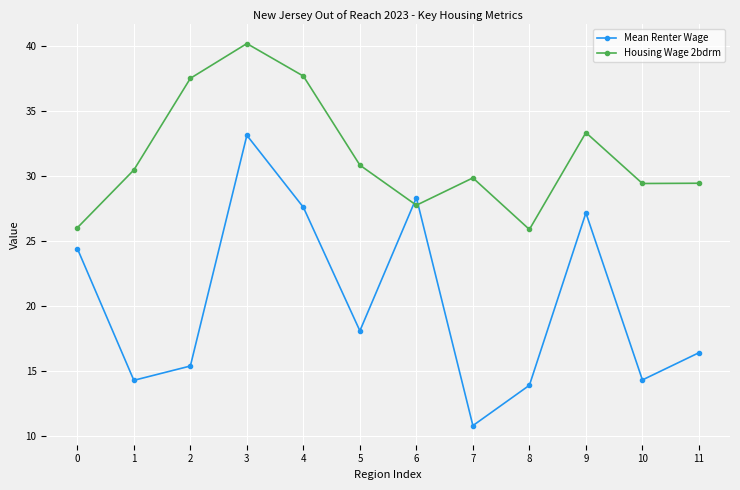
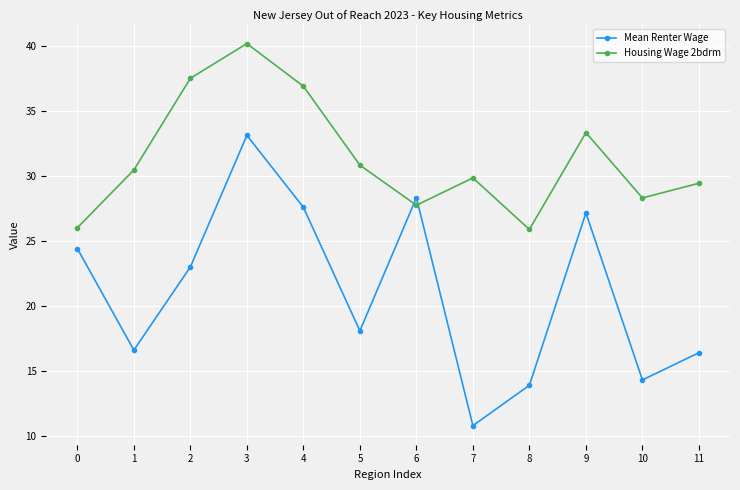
Mean Renter Wage, 1: 14.3 -> 16.6
Mean Renter Wage, 2: 15.4 -> 23.0
Housing Wage 2bdrm, 4: 37.7 -> 36.9
Housing Wage 2bdrm, 10: 29.4 -> 28.3
